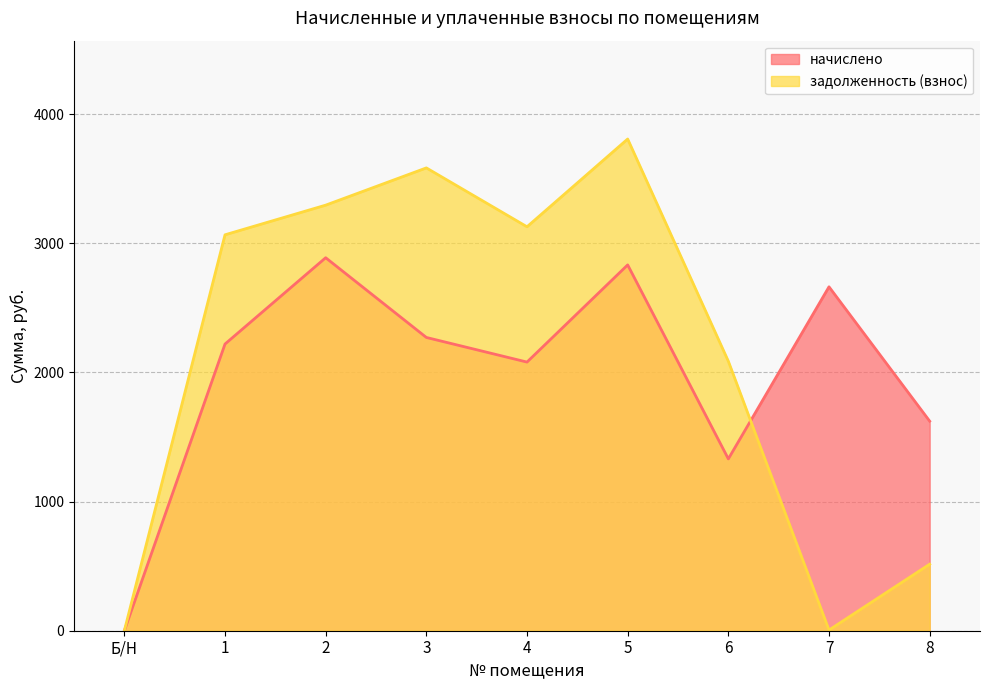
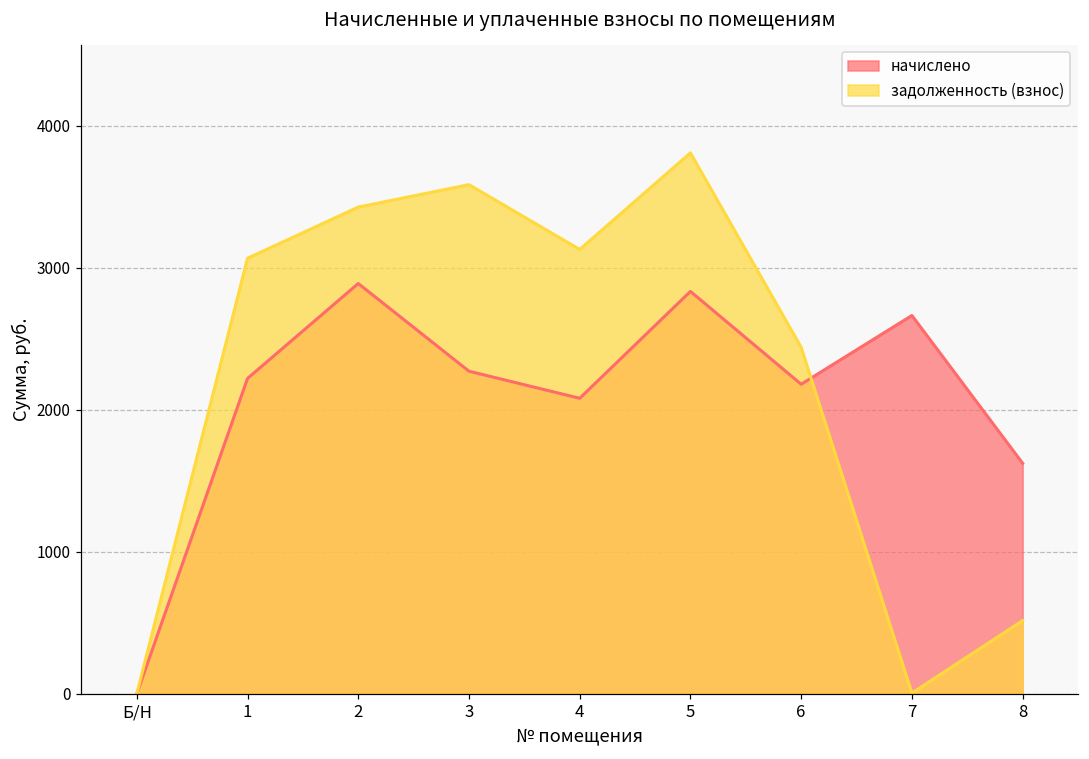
задолженность (взнос), 2: 3300 -> 3430
начислено, 6: 1330 -> 2180
задолженность (взнос), 6: 2090 -> 2440
